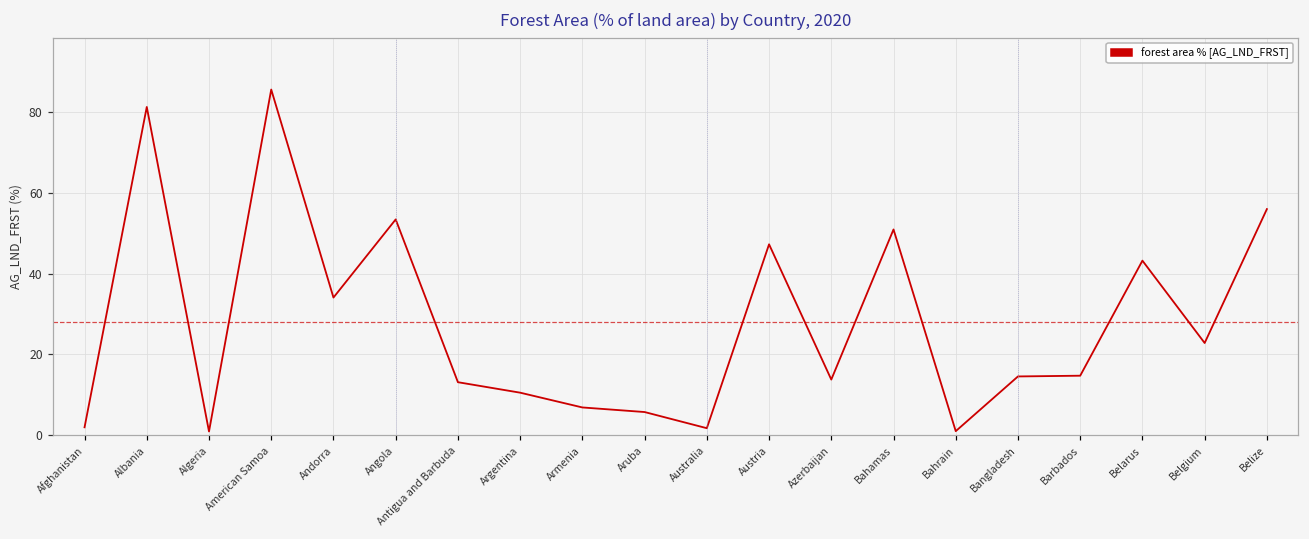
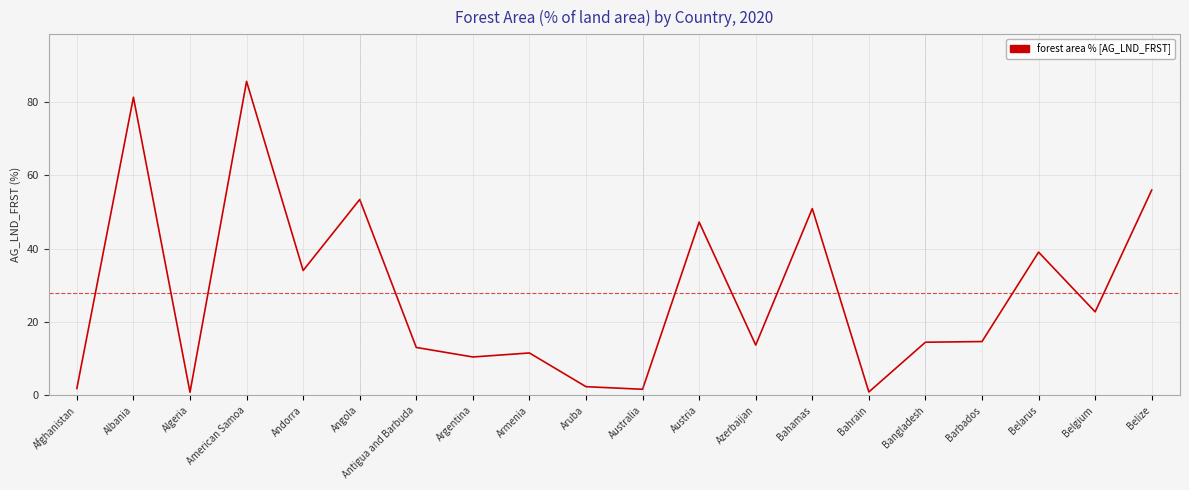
Armenia: 7 -> 12
Aruba: 6 -> 2
Belarus: 43 -> 39
